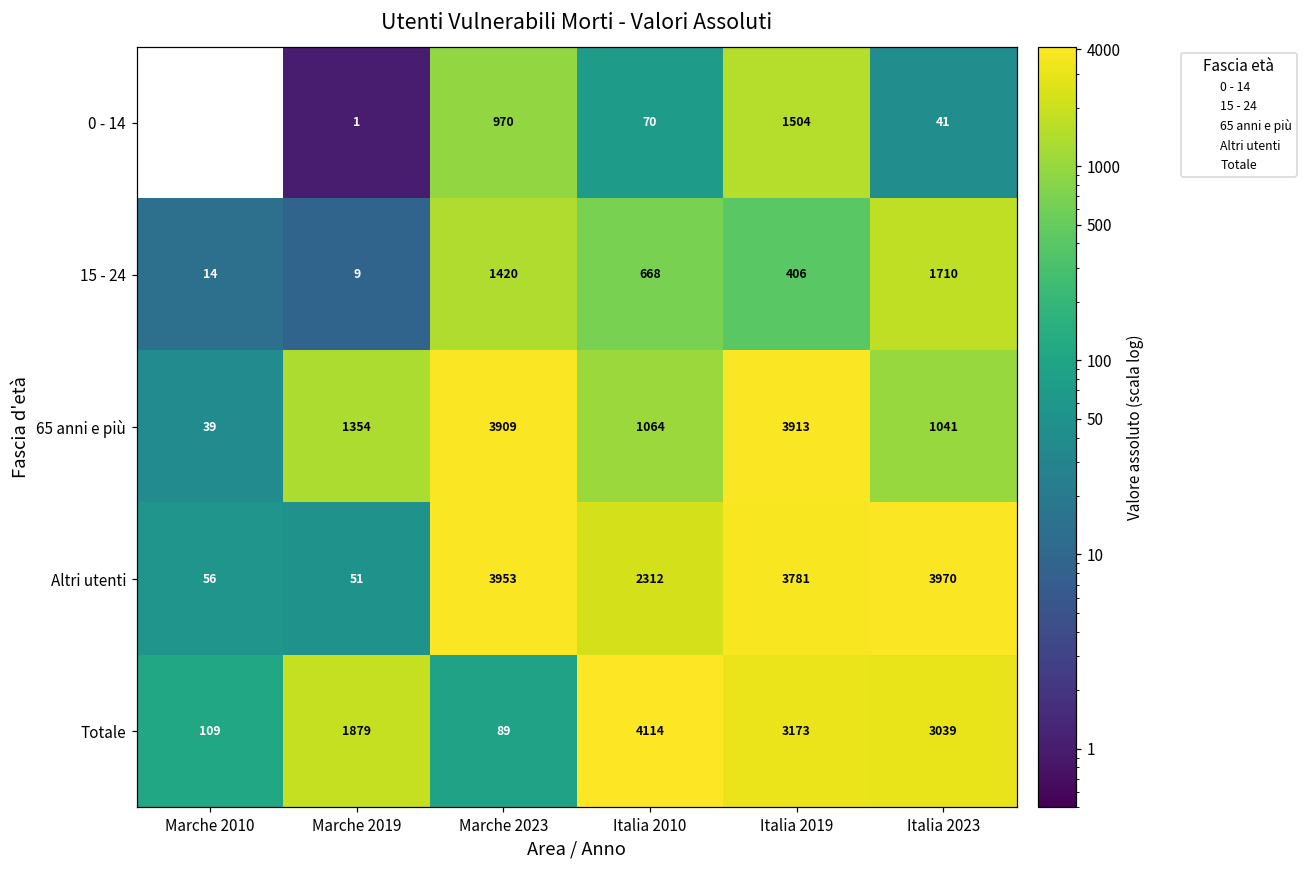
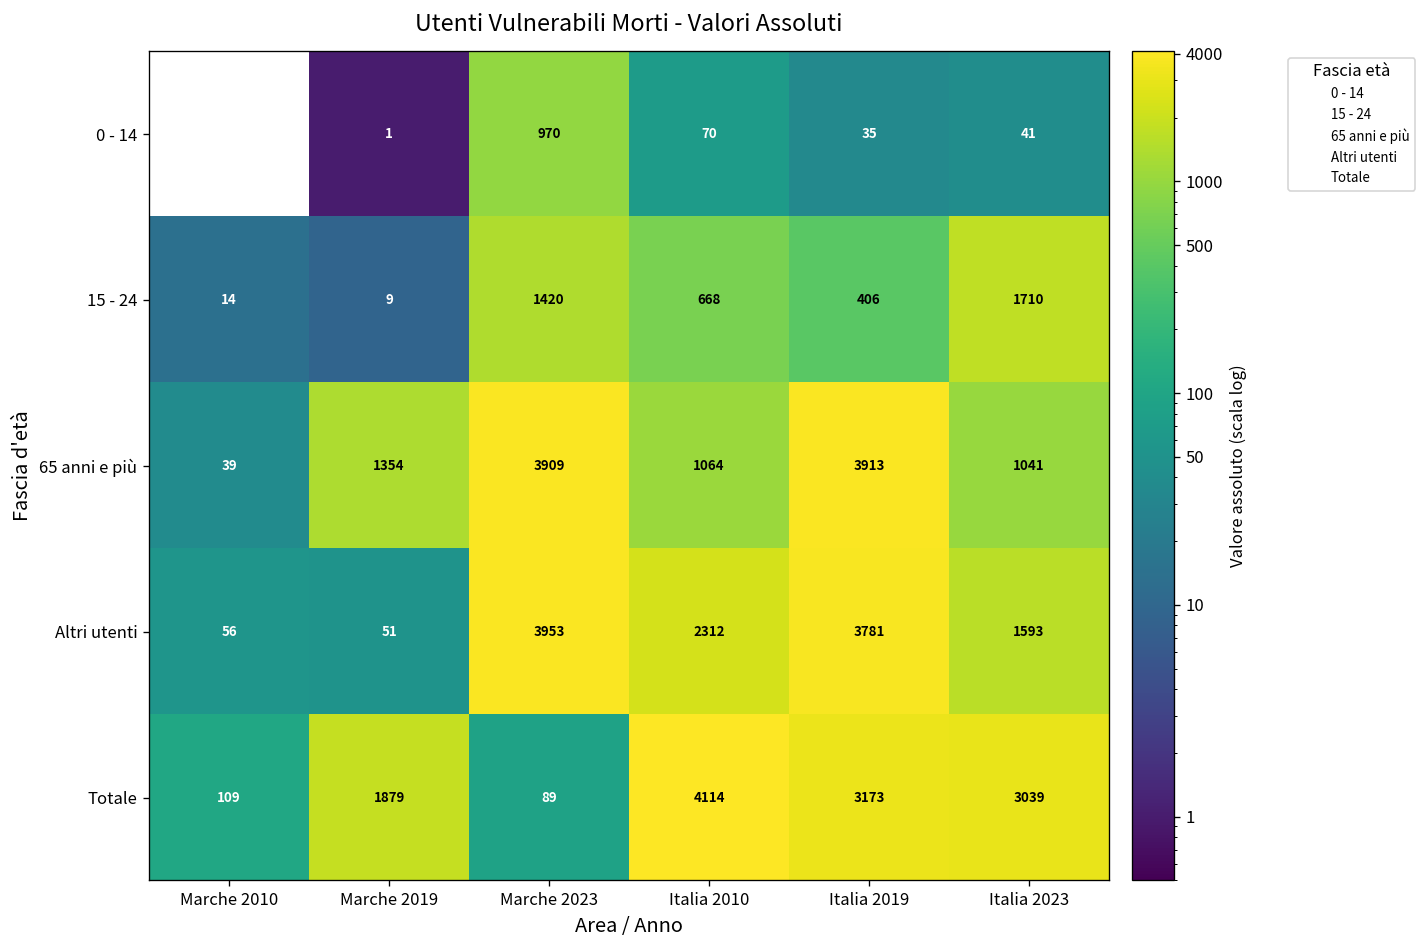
0 - 14, Italia 2019: 1504 -> 35
Altri utenti, Italia 2023: 3970 -> 1593
